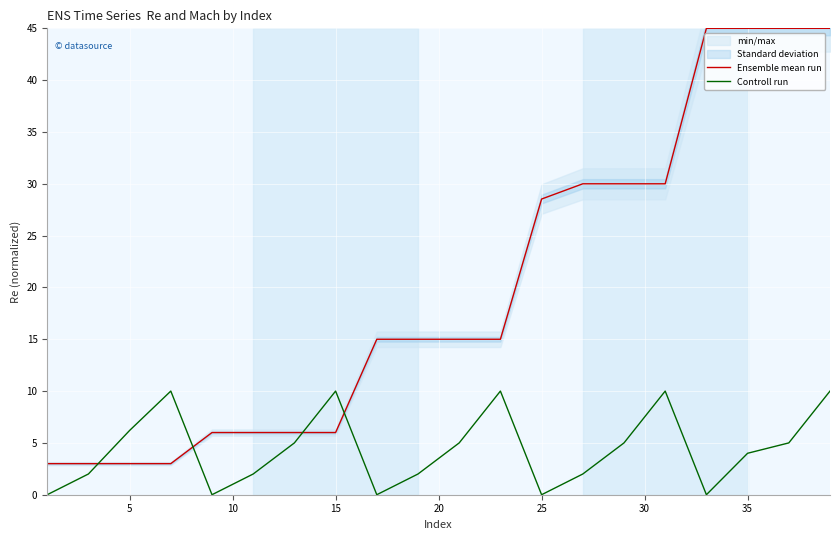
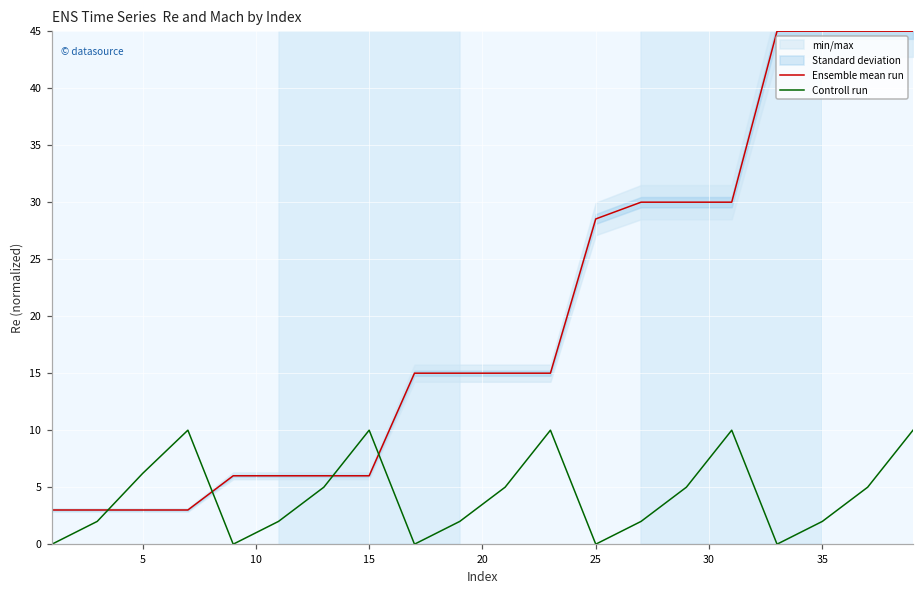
Controll run, 35: 4.0 -> 2.0
